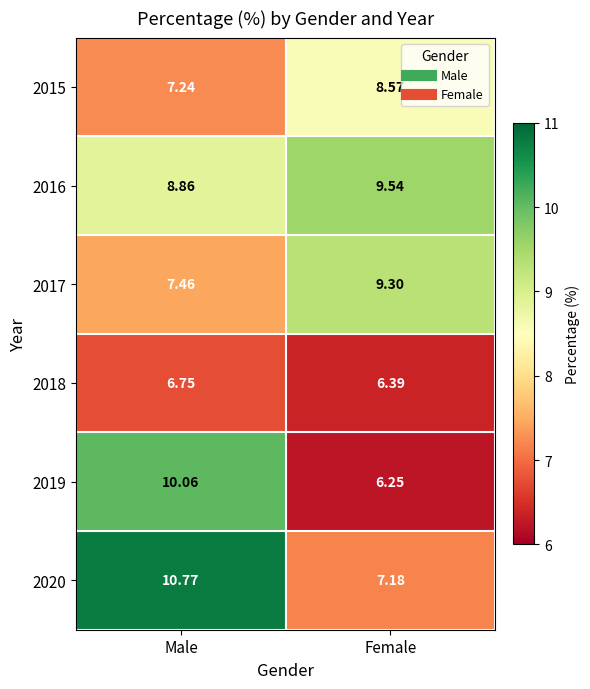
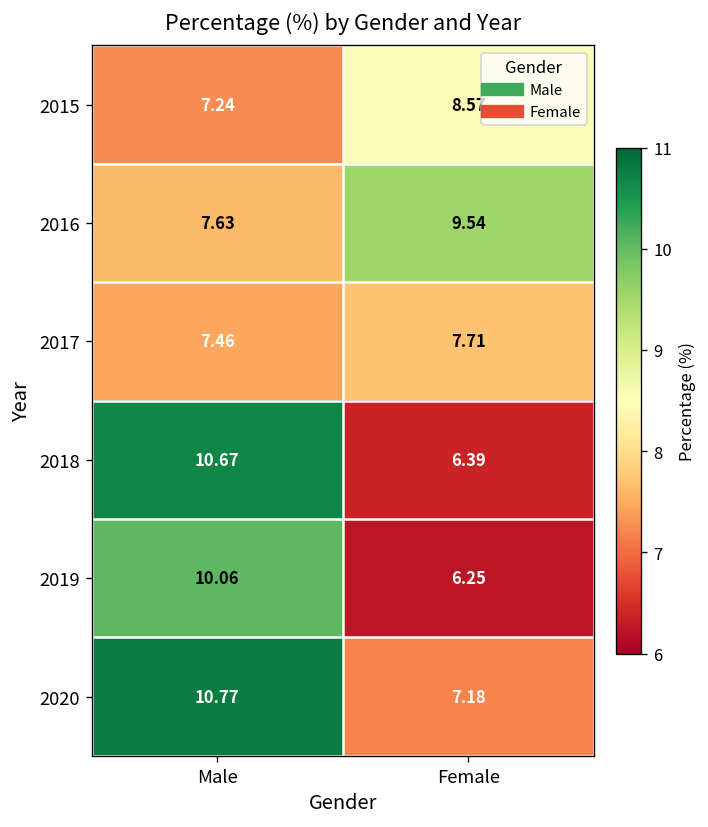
2016, Male: 8.86 -> 7.63
2017, Female: 9.30 -> 7.71
2018, Male: 6.75 -> 10.67
